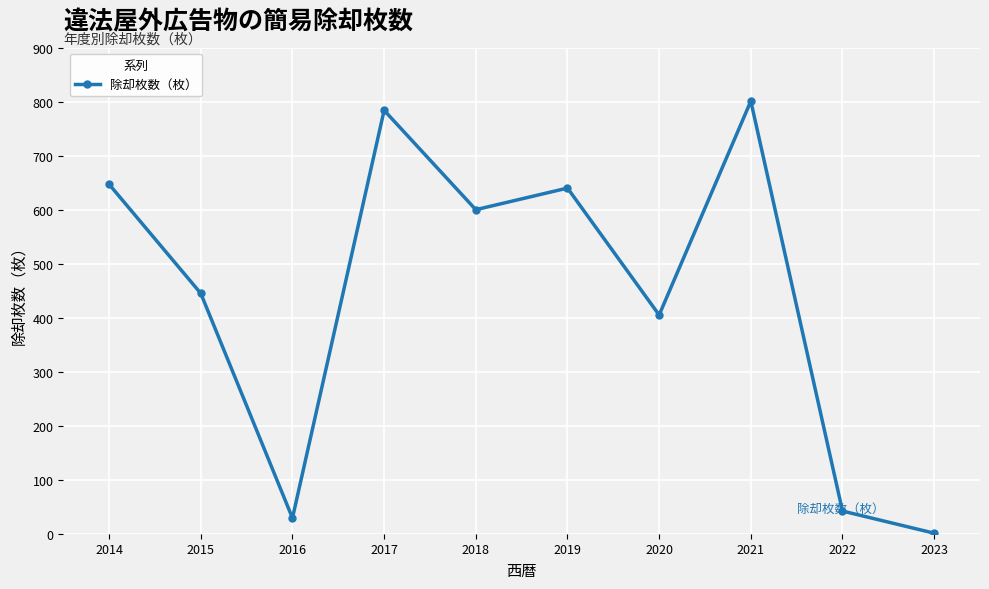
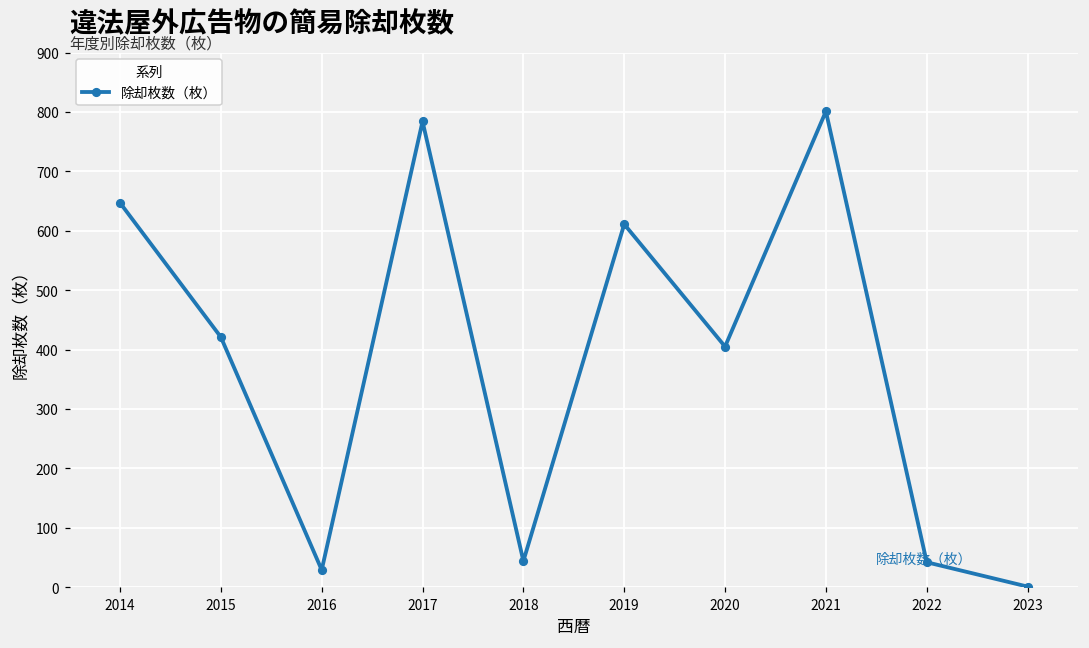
2015: 450 -> 420
2018: 600 -> 40
2019: 640 -> 610
